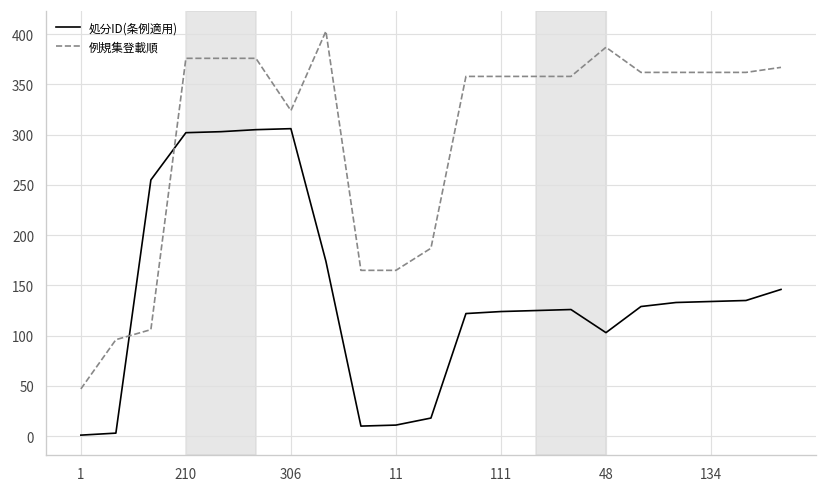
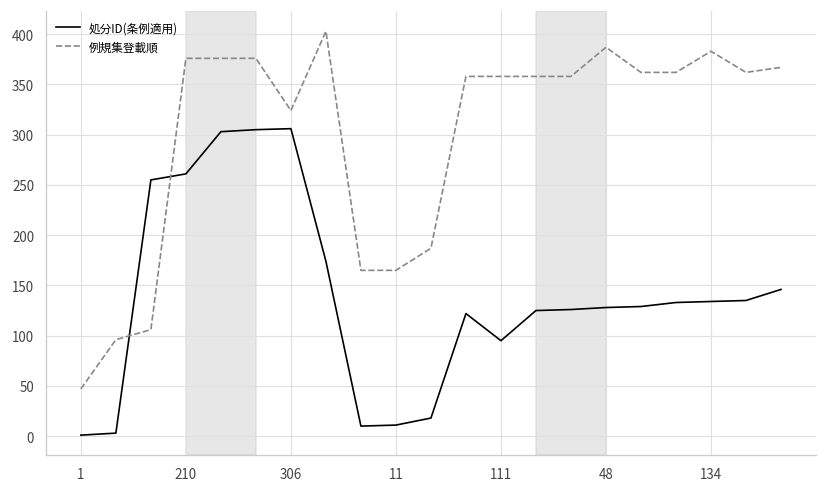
処分ID(条例適用), 210: 300 -> 260
処分ID(条例適用), 111: 120 -> 100
処分ID(条例適用), 48: 100 -> 130
例規集登載順, 134: 360 -> 380
